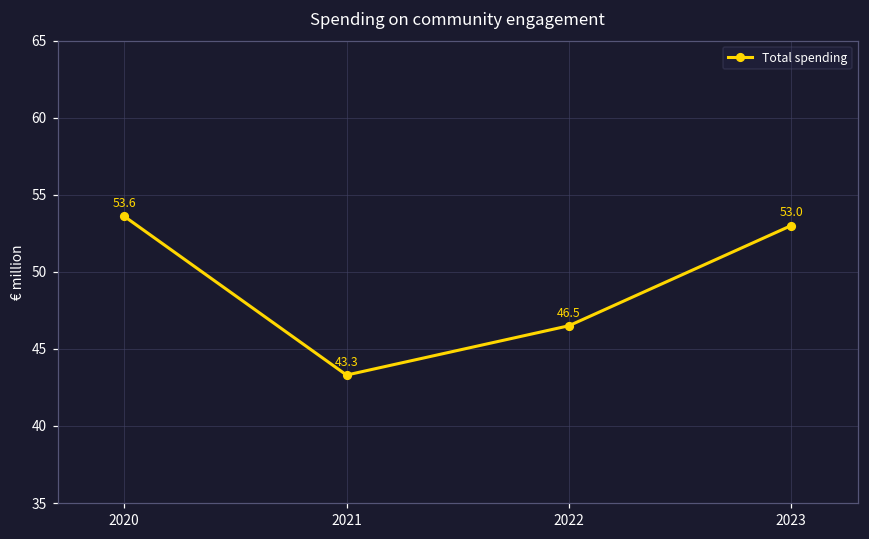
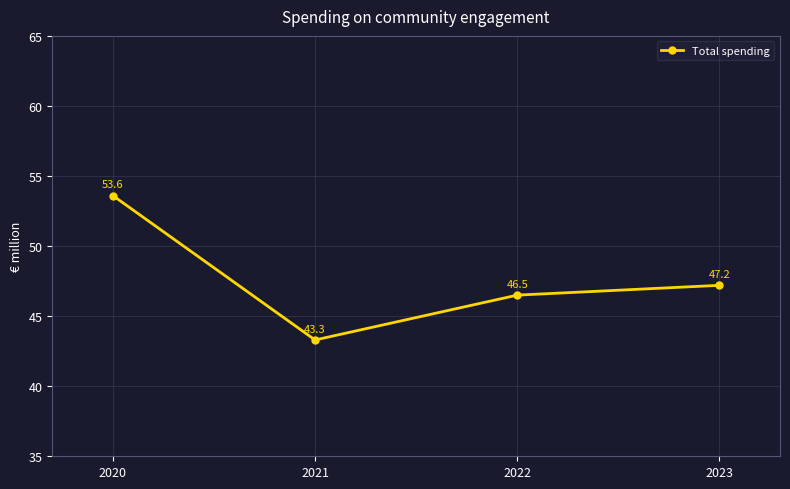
2023: 53.0 -> 47.2
